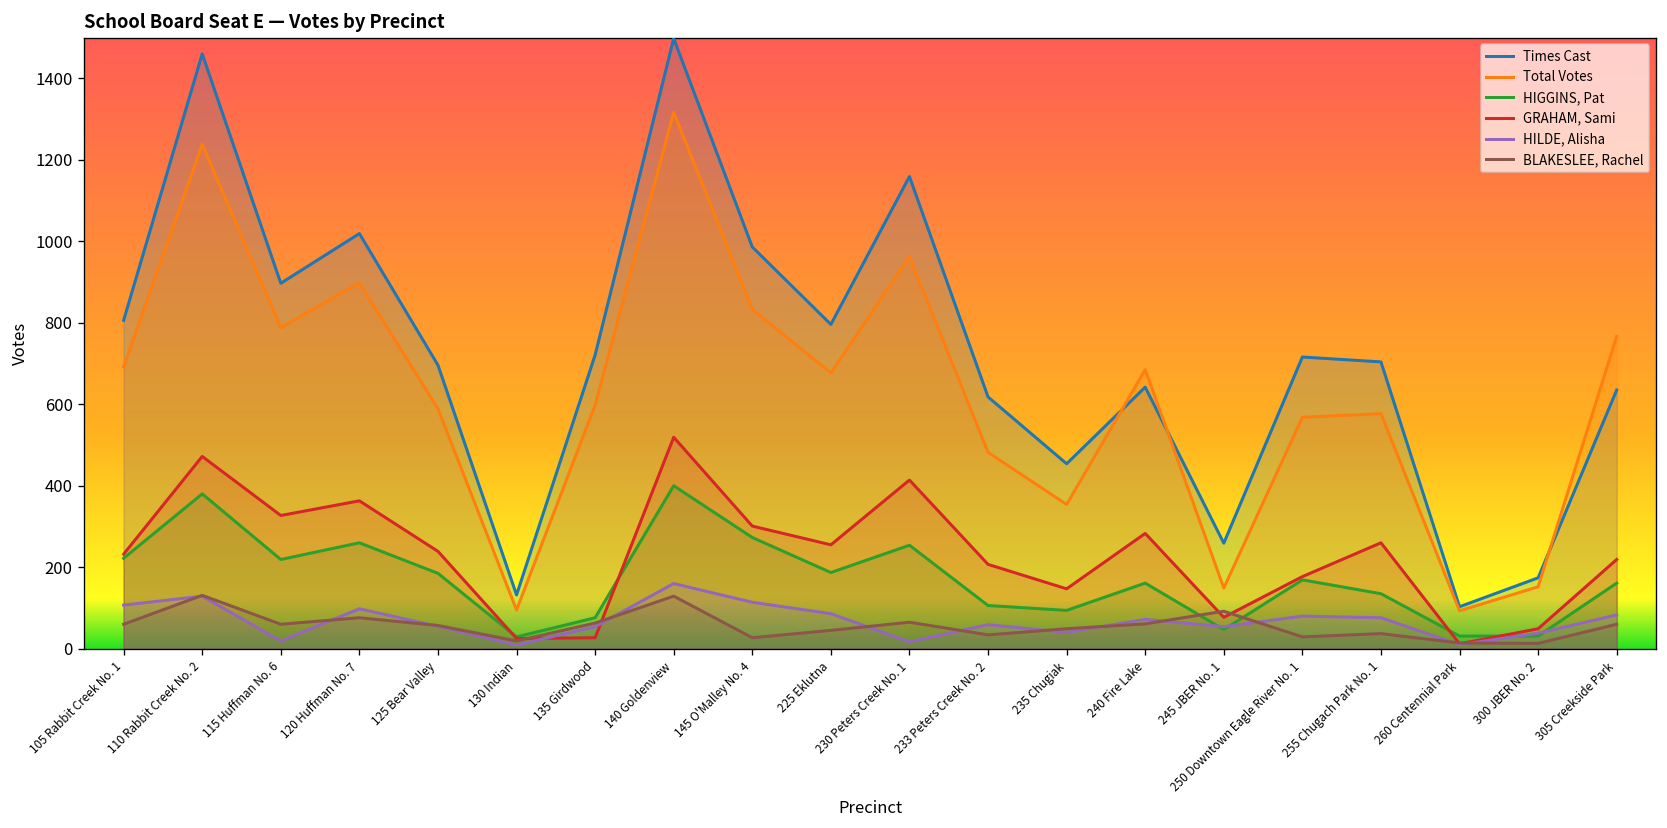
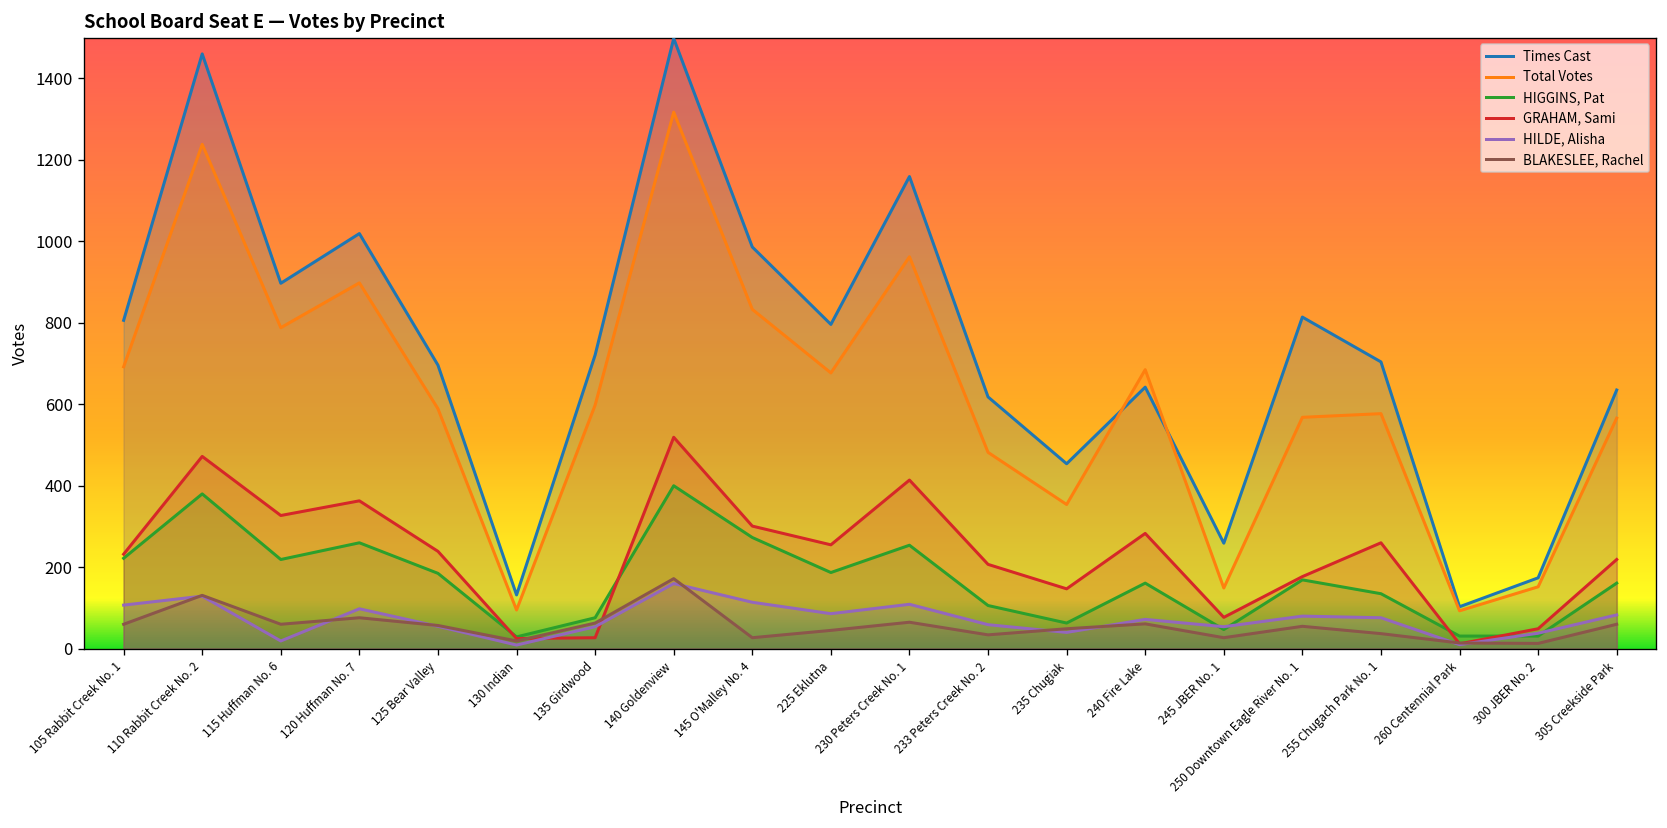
BLAKESLEE, Rachel, 140 Goldenview: 130 -> 170
HILDE, Alisha, 230 Peters Creek No. 1: 20 -> 110
HIGGINS, Pat, 235 Chugiak: 90 -> 60
BLAKESLEE, Rachel, 245 JBER No. 1: 90 -> 30
Times Cast, 250 Downtown Eagle River No. 1: 720 -> 810
BLAKESLEE, Rachel, 250 Downtown Eagle River No. 1: 30 -> 60
Total Votes, 305 Creekside Park: 770 -> 570
